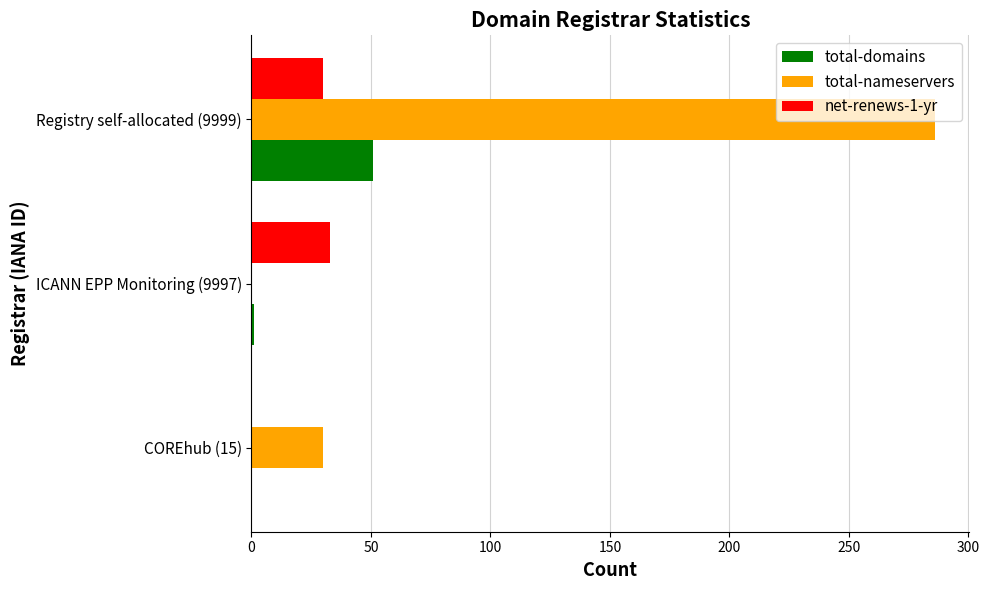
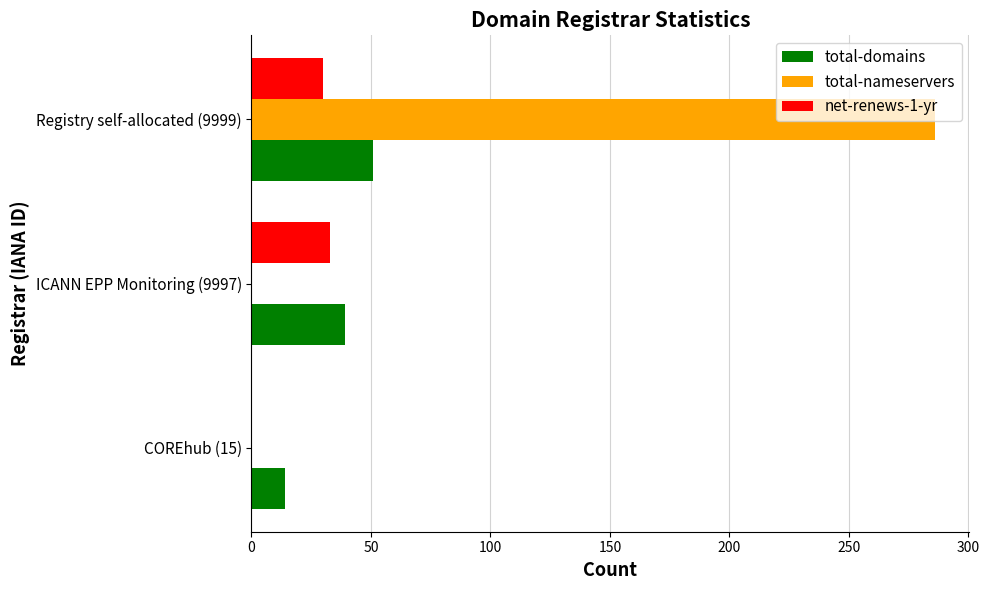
total-domains, ICANN EPP Monitoring (9997): 1 -> 39
total-nameservers, COREhub (15): 30 -> 0
total-domains, COREhub (15): 0 -> 14
